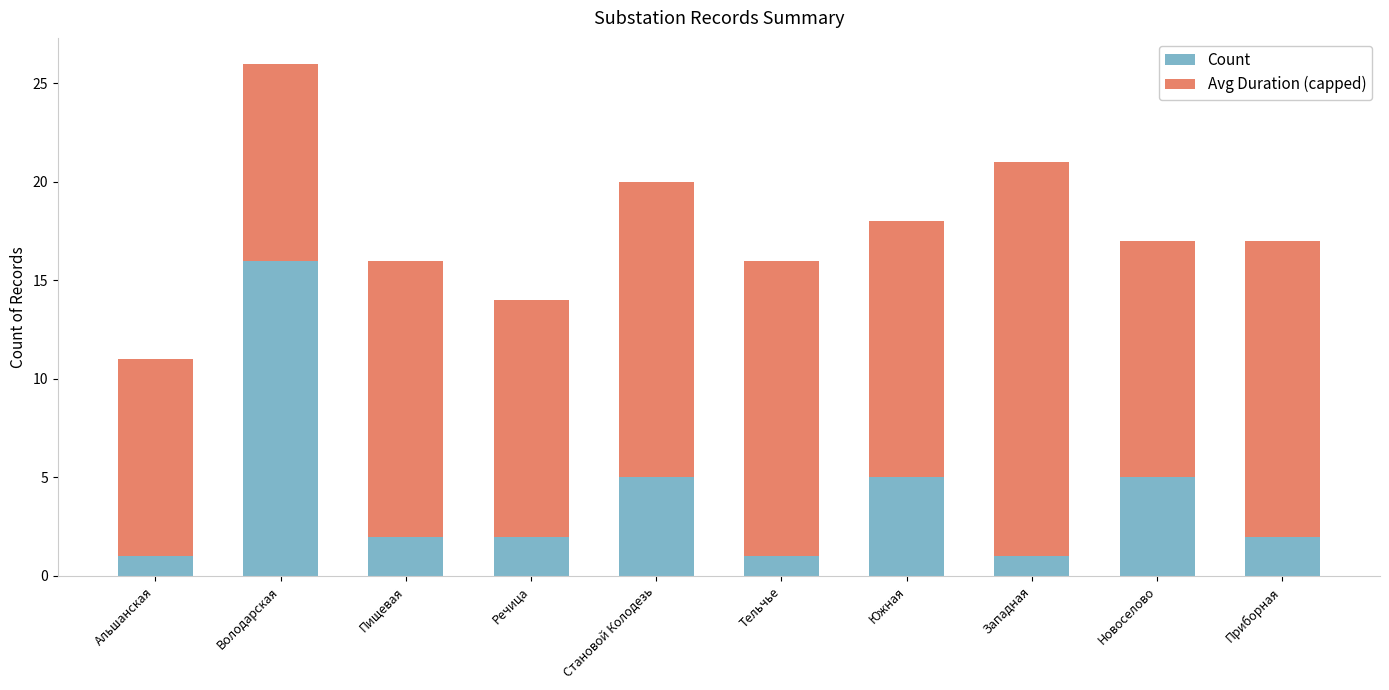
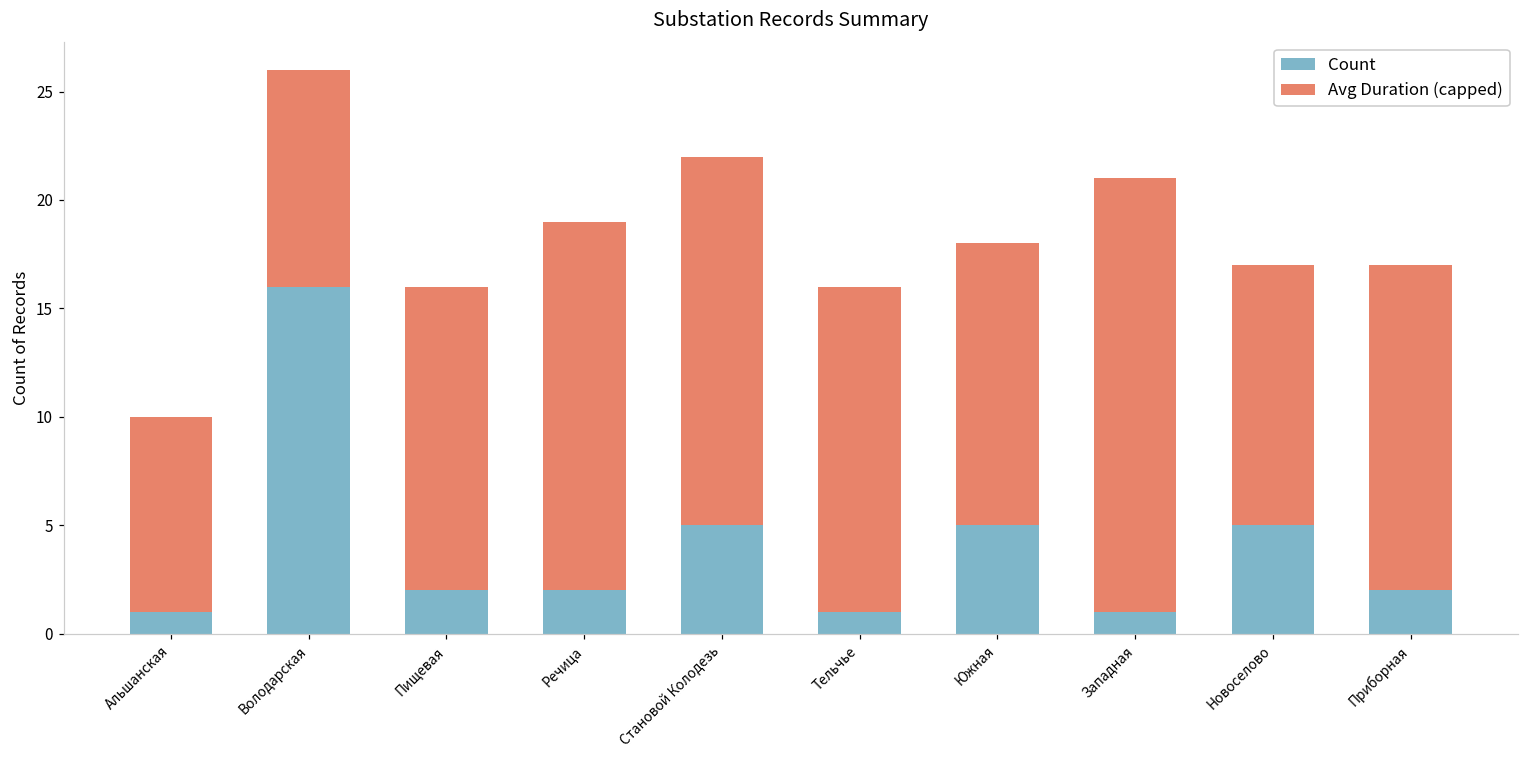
Avg Duration (capped), Альшанская: 10 -> 9
Avg Duration (capped), Речица: 12 -> 17
Avg Duration (capped), Становой Колодезь: 15 -> 17
